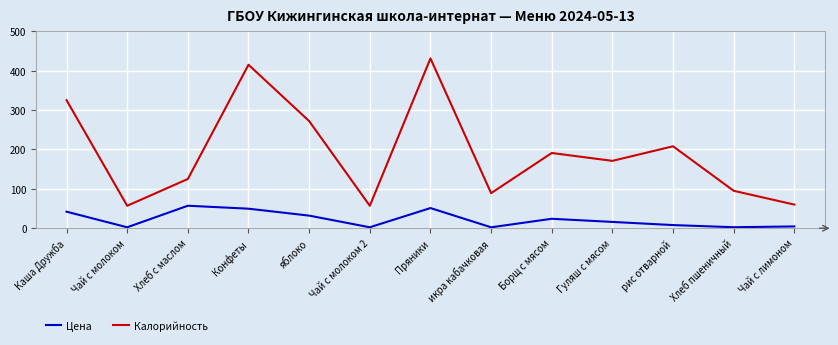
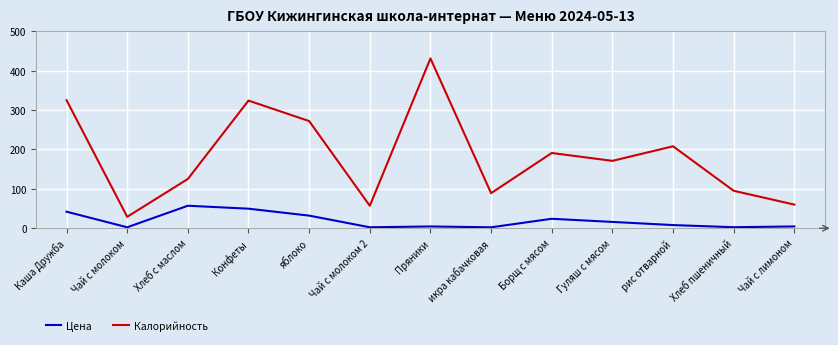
Калорийность, Чай с молоком: 60 -> 30
Калорийность, Конфеты: 420 -> 320
Цена, Пряники: 50 -> 0
